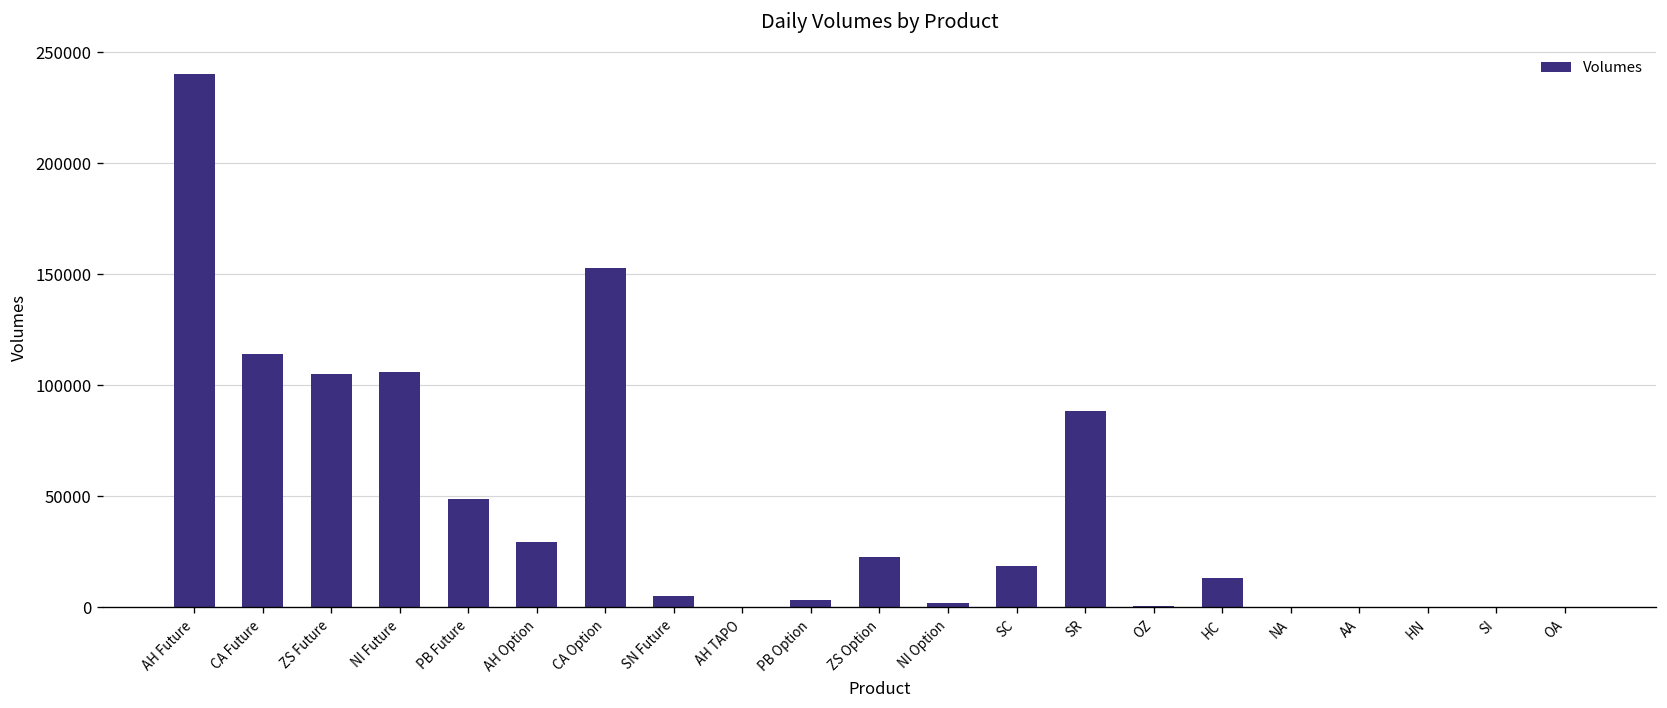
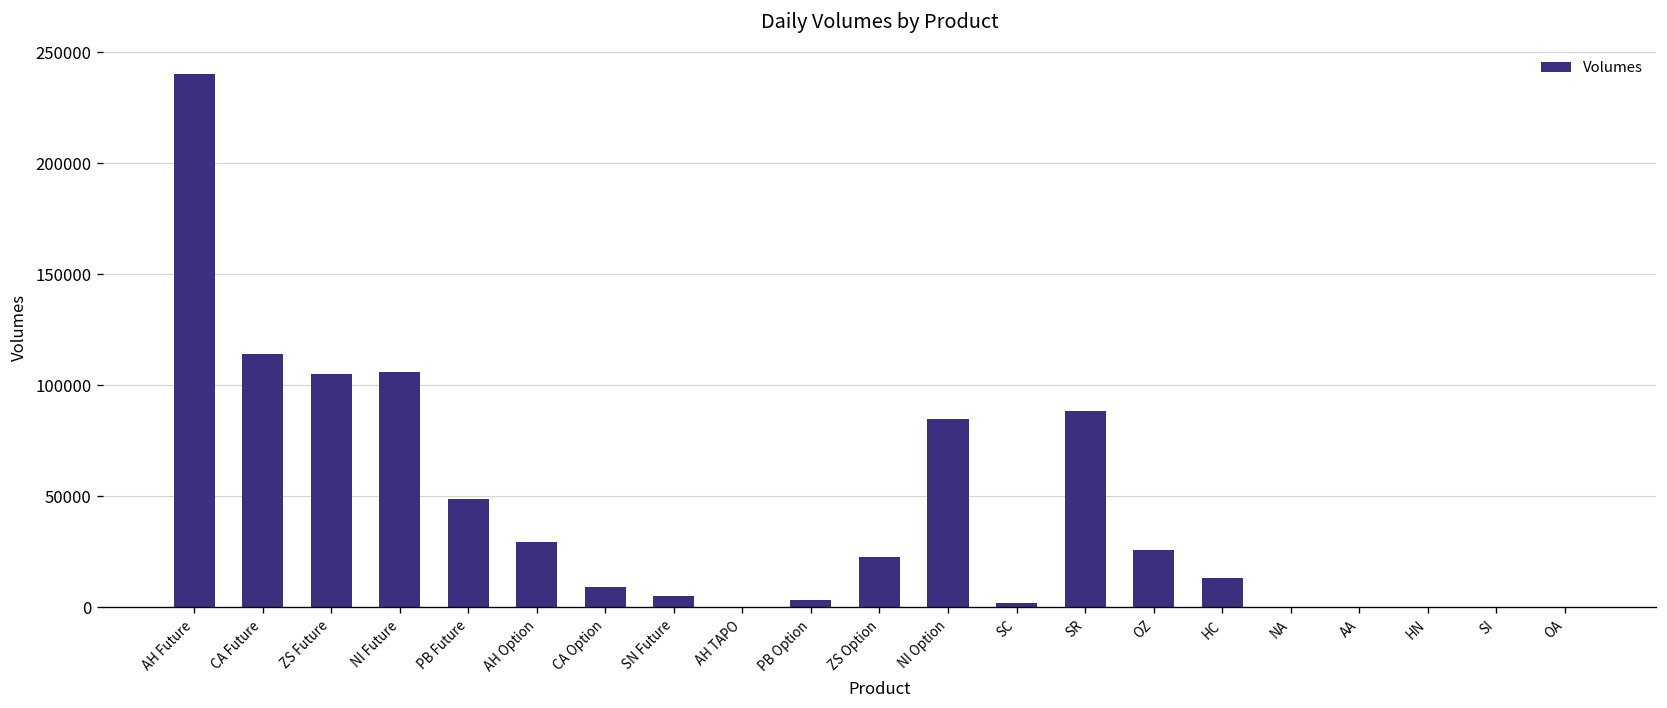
CA Option: 153000 -> 9000
NI Option: 2000 -> 85000
SC: 18000 -> 2000
OZ: 1000 -> 26000
